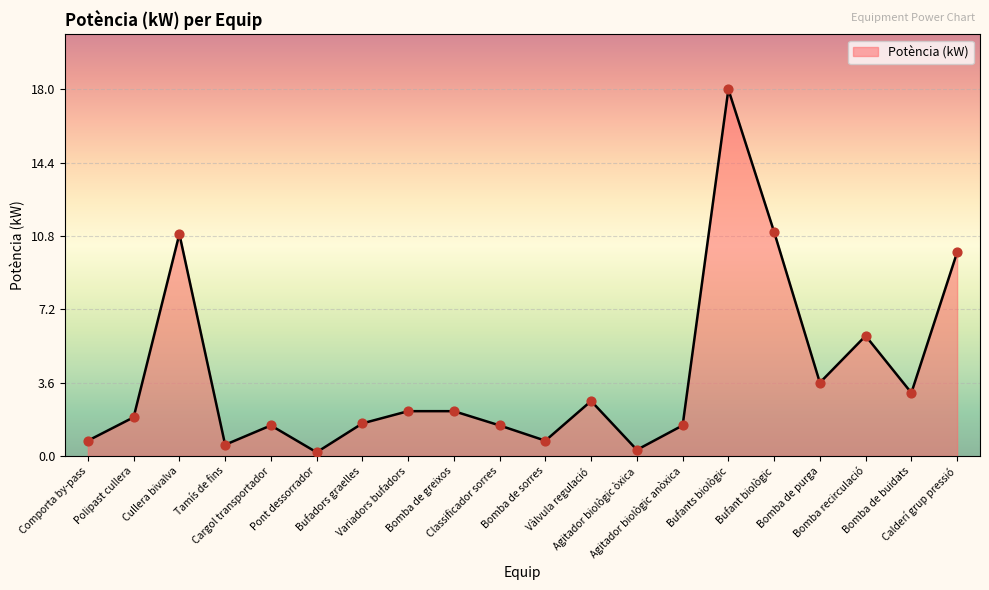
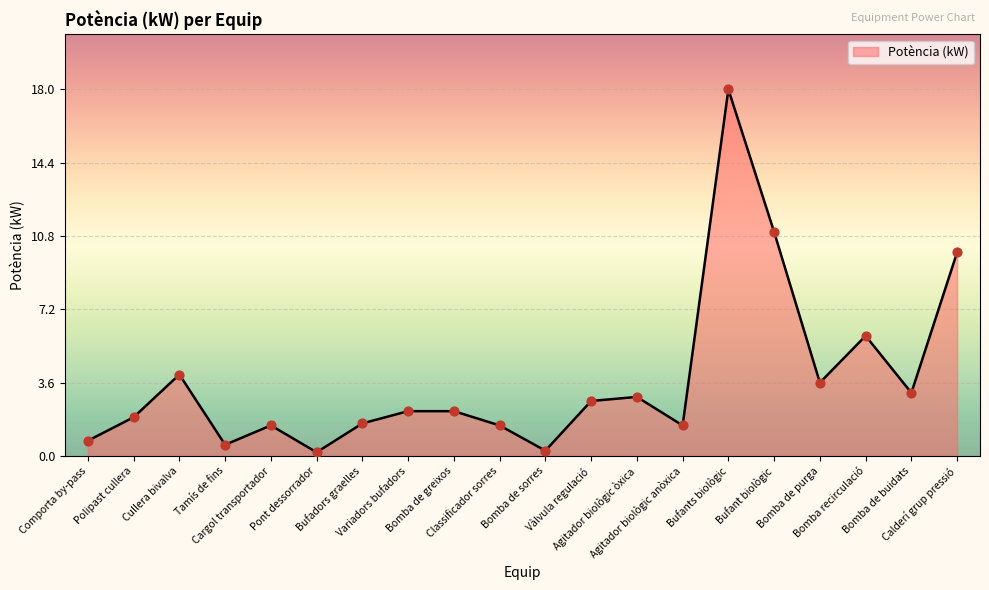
Cullera bivalva: 10.9 -> 4.0
Bomba de sorres: 0.8 -> 0.3
Agitador biològic òxica: 0.3 -> 2.9
